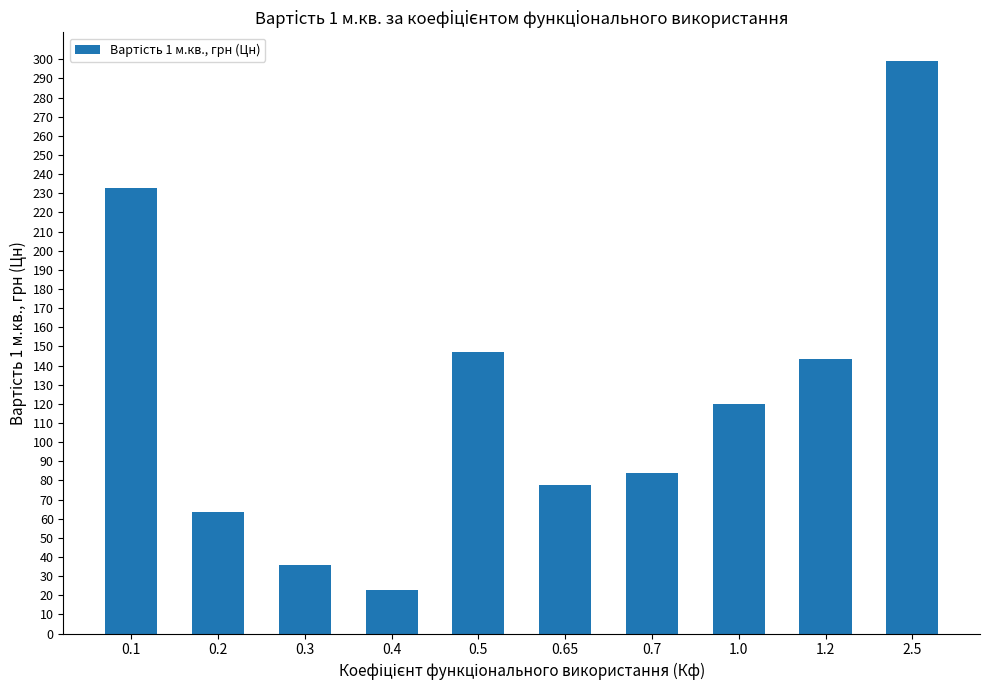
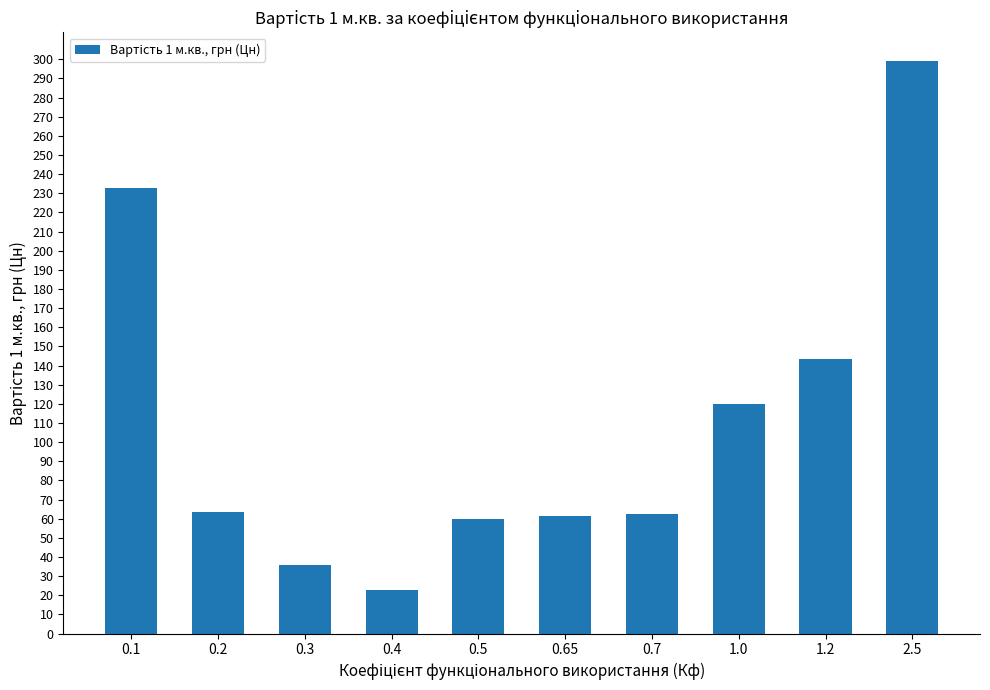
0.5: 147 -> 60
0.65: 78 -> 61
0.7: 84 -> 62
